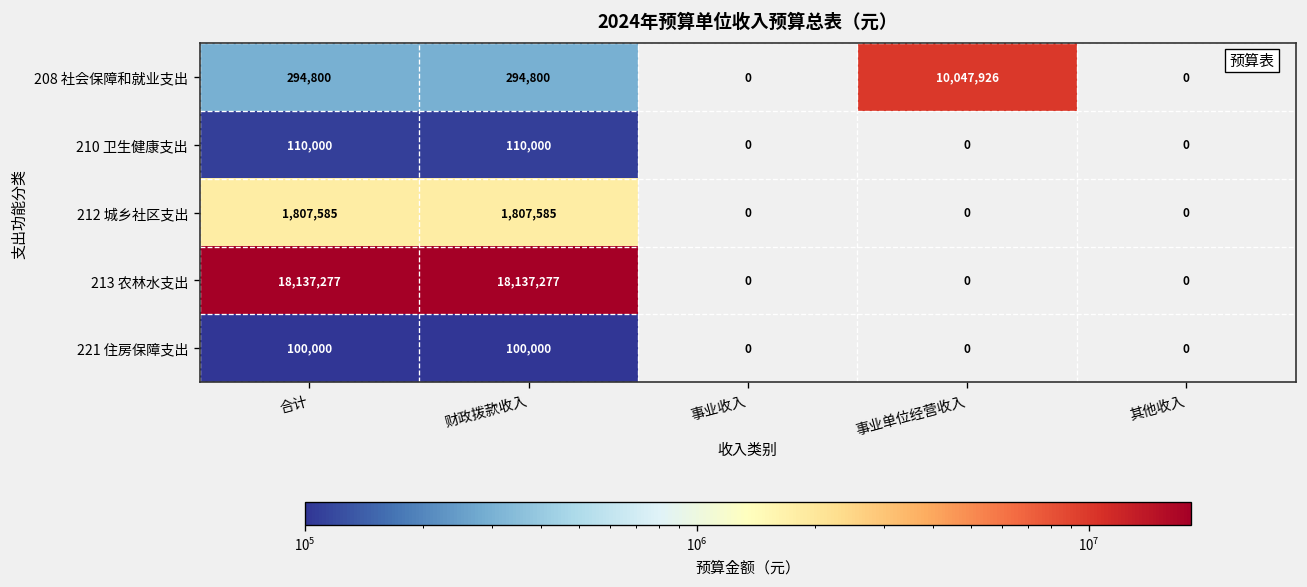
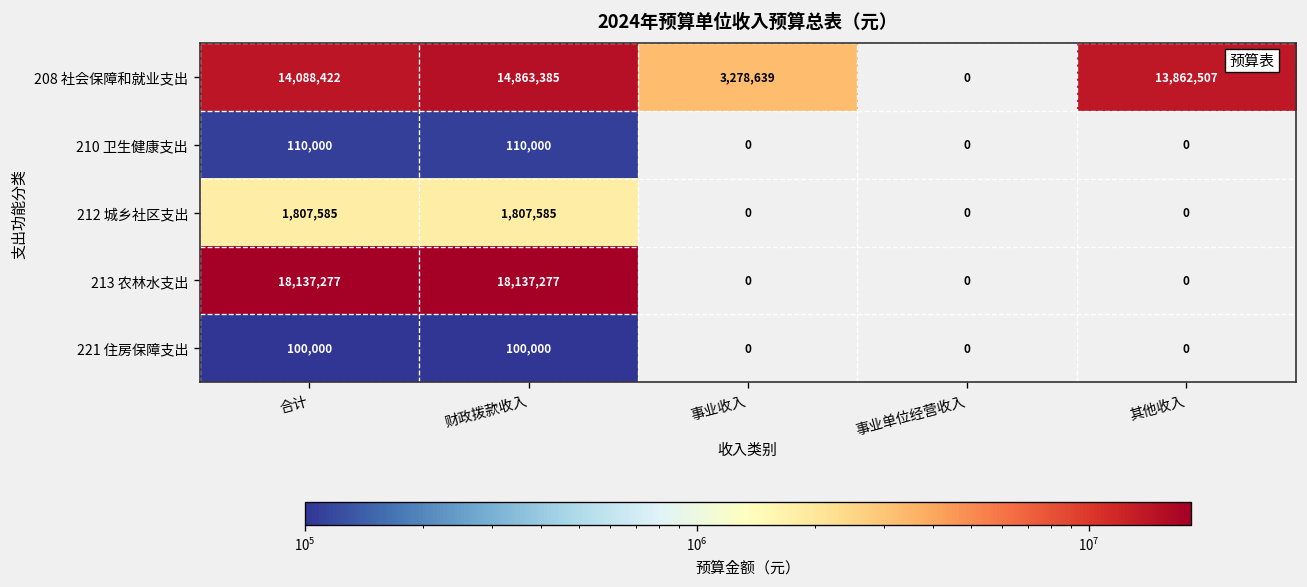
208 社会保障和就业支出, 合计: 294,800 -> 14,088,422
208 社会保障和就业支出, 财政拨款收入: 294,800 -> 14,863,385
208 社会保障和就业支出, 事业收入: 0 -> 3,278,639
208 社会保障和就业支出, 事业单位经营收入: 10,047,926 -> 0
208 社会保障和就业支出, 其他收入: 0 -> 13,862,507
